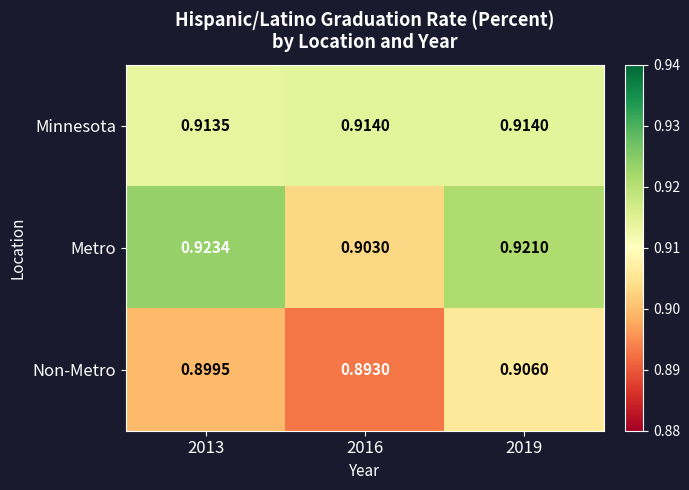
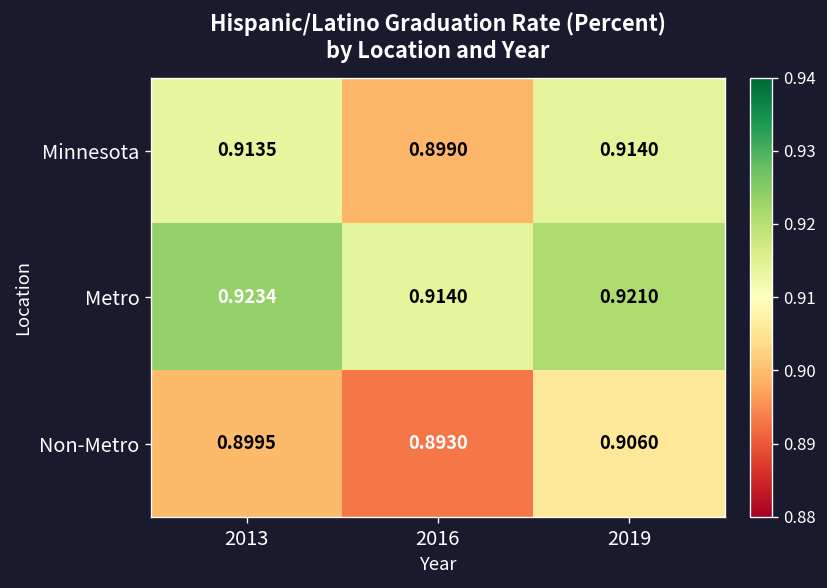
Minnesota, 2016: 0.9140 -> 0.8990
Metro, 2016: 0.9030 -> 0.9140
